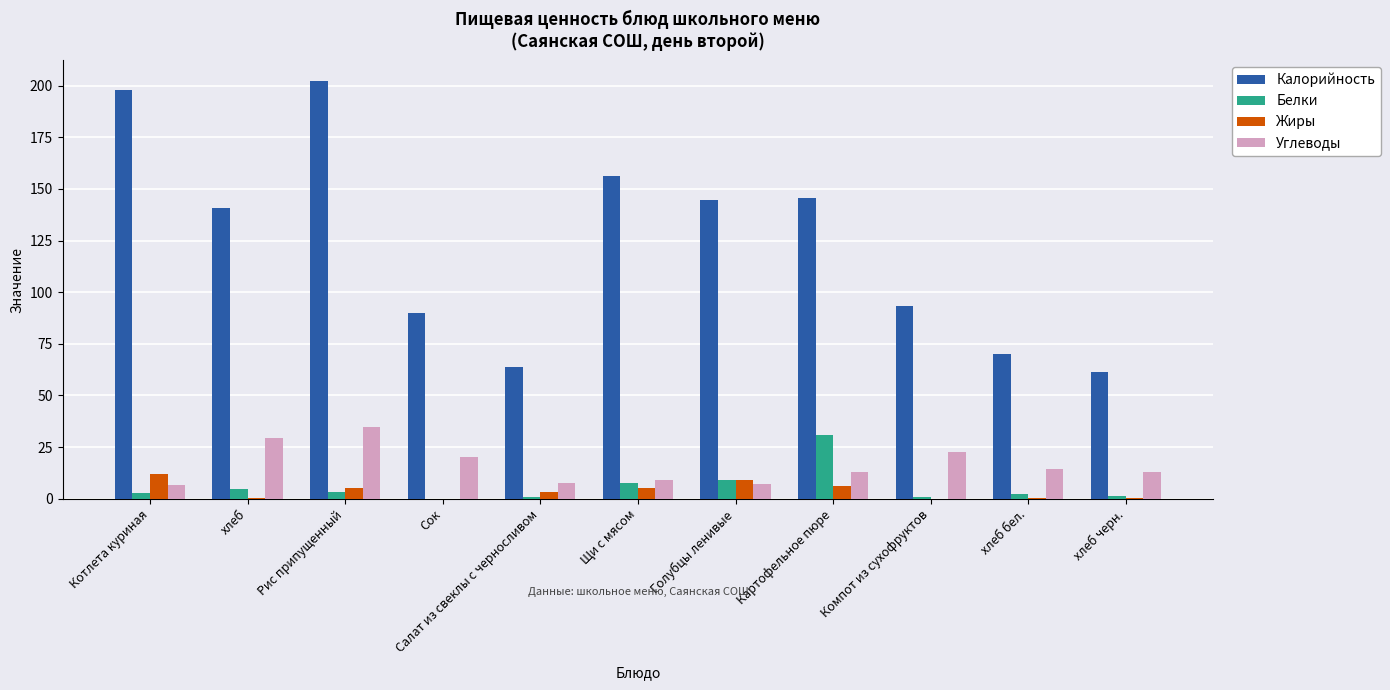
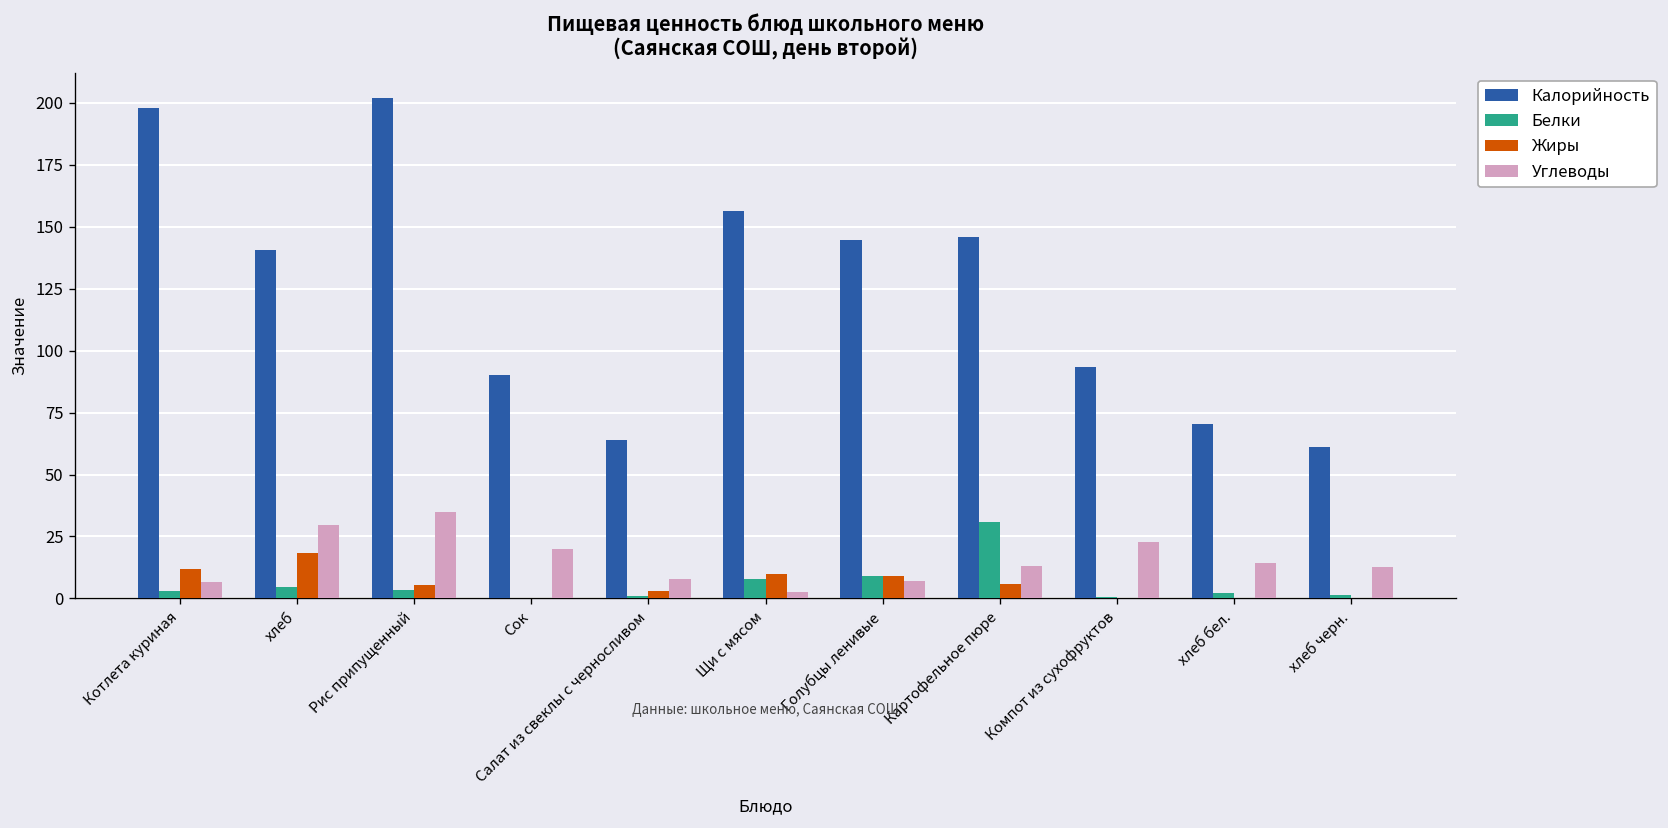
Жиры, хлеб: 0 -> 18
Жиры, Щи с мясом: 5 -> 10
Углеводы, Щи с мясом: 9 -> 3
